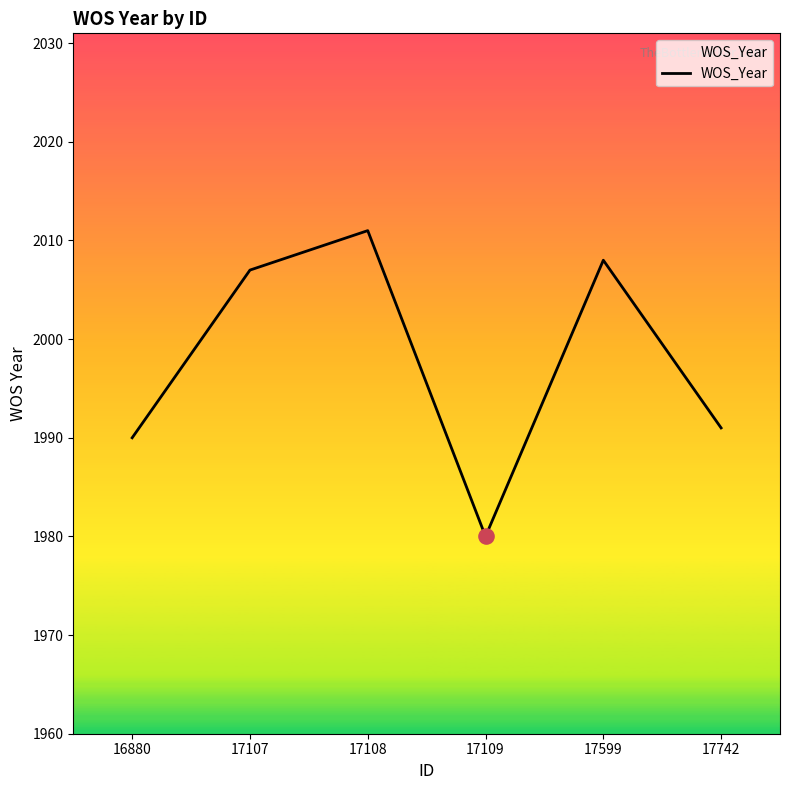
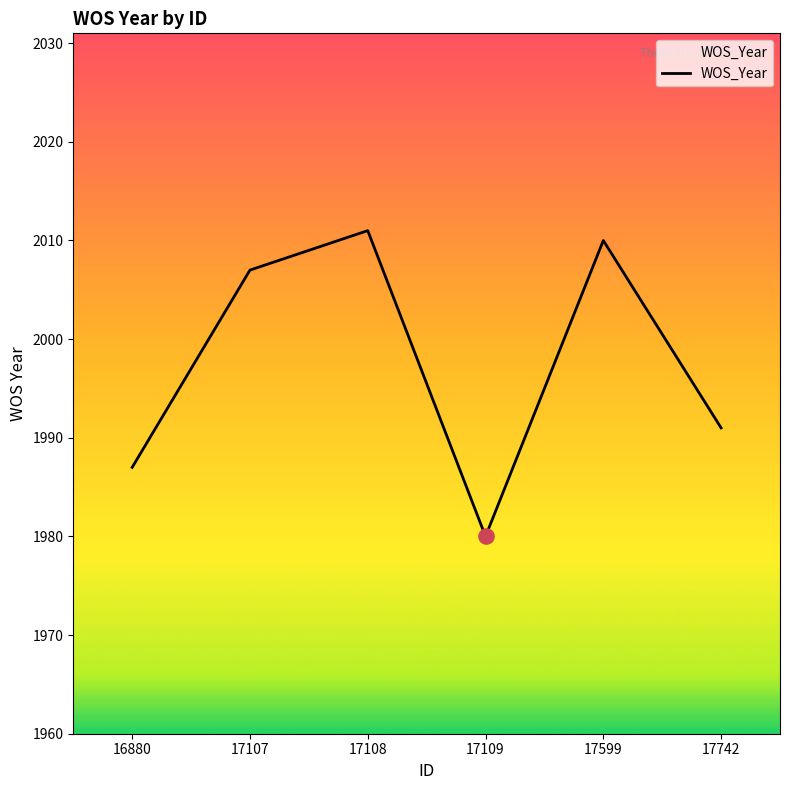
WOS_Year, 16880: 1990 -> 1987
WOS_Year, 17599: 2008 -> 2010
